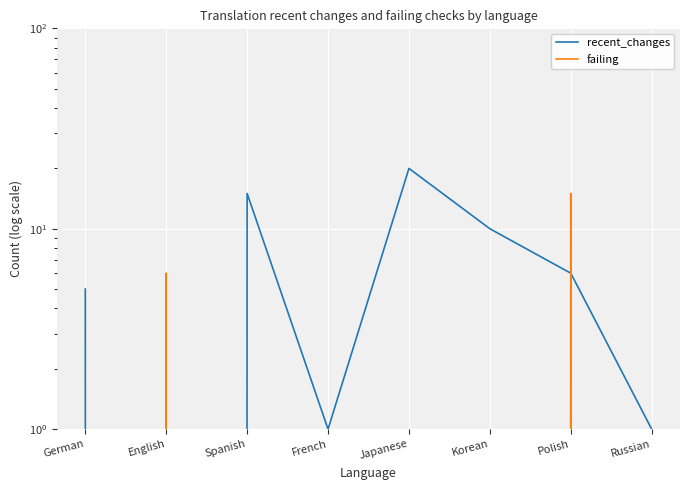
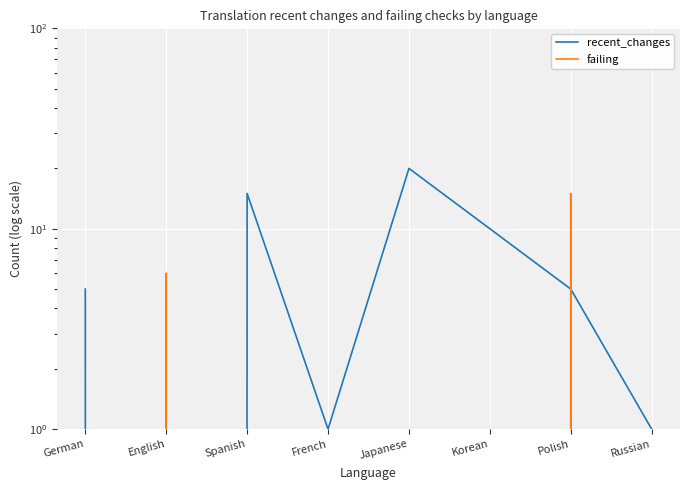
recent_changes, Polish: 6 -> 5
